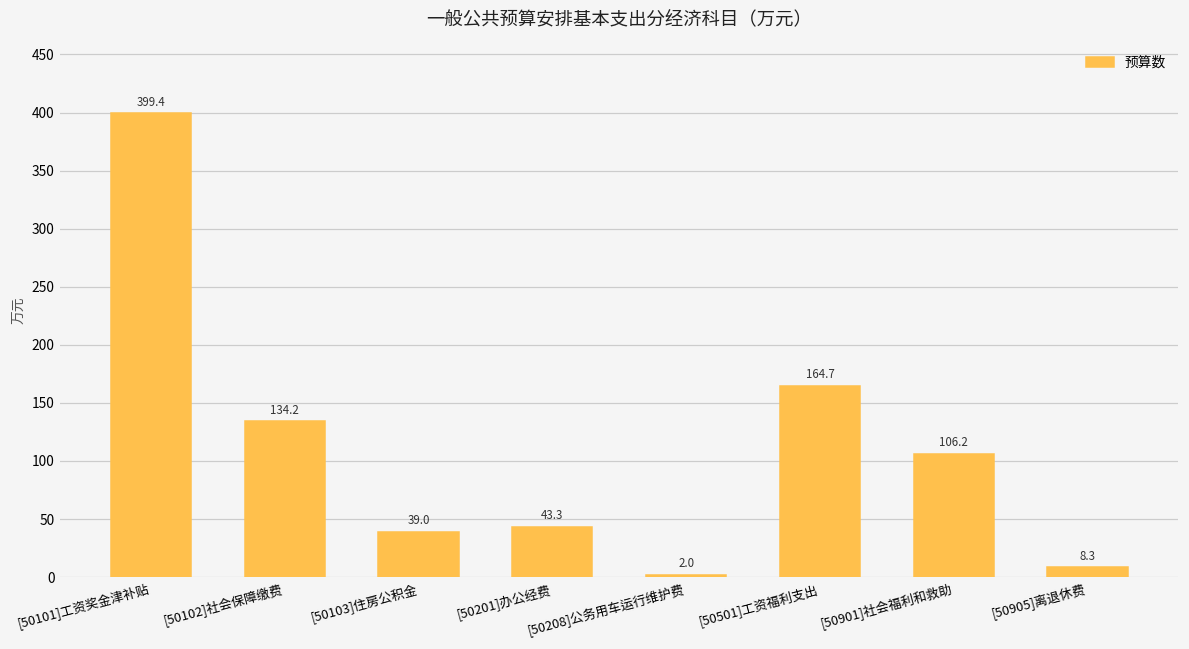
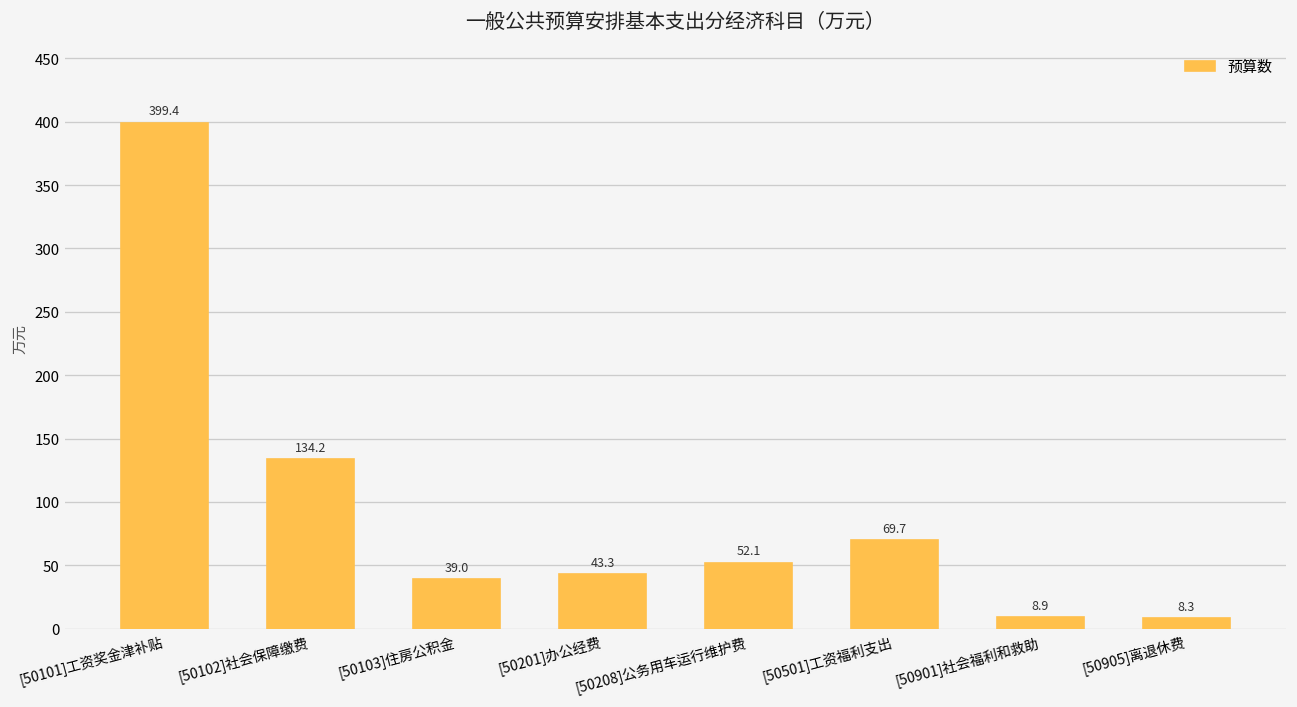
[50208]公务用车运行维护费: 2.0 -> 52.1
[50501]工资福利支出: 164.7 -> 69.7
[50901]社会福利和救助: 106.2 -> 8.9
